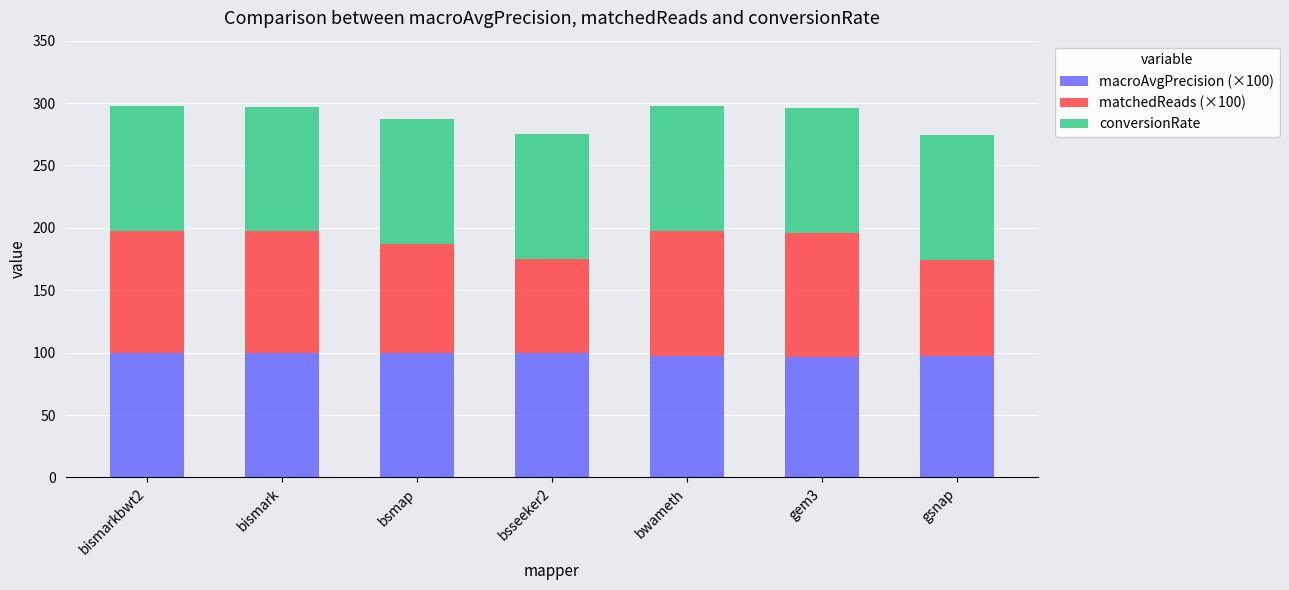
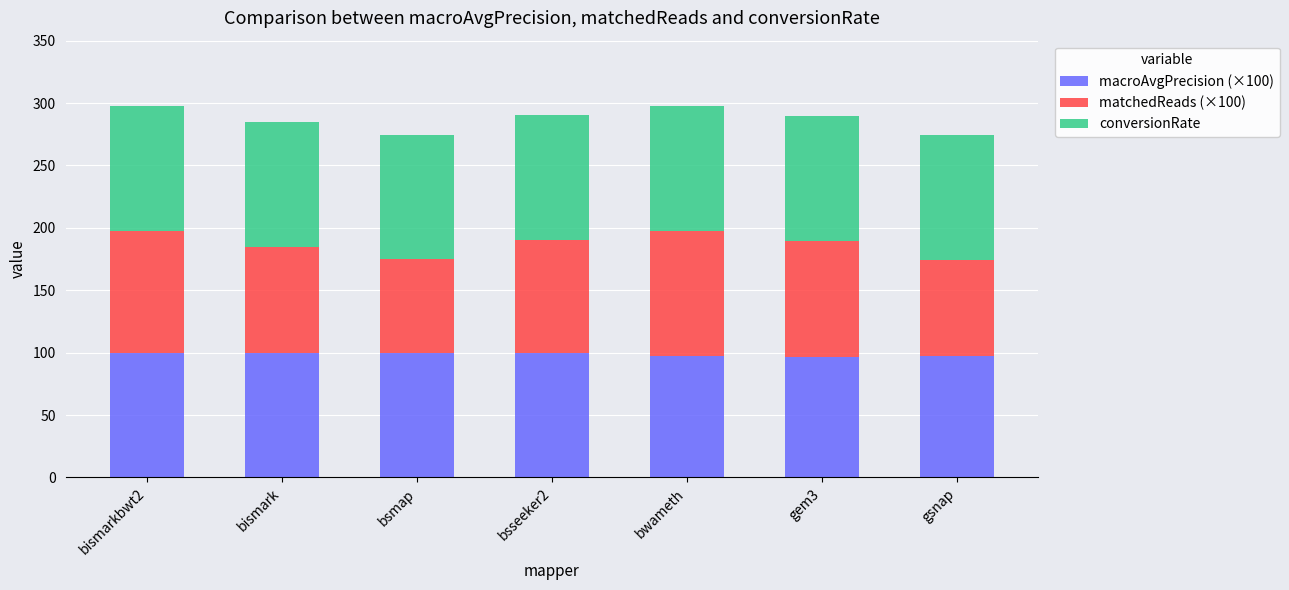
matchedReads (×100), bismark: 97 -> 85
matchedReads (×100), bsmap: 87 -> 75
matchedReads (×100), bsseeker2: 75 -> 91
matchedReads (×100), gem3: 100 -> 93
